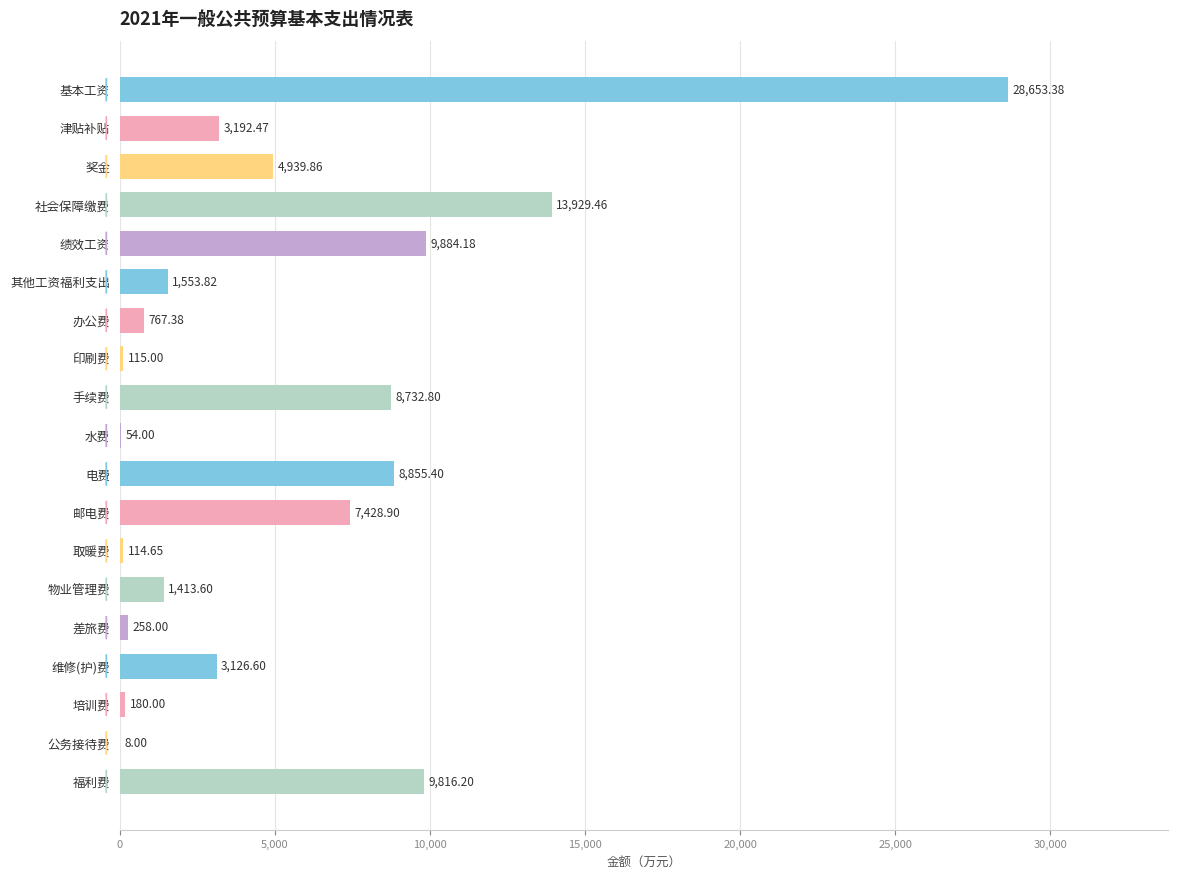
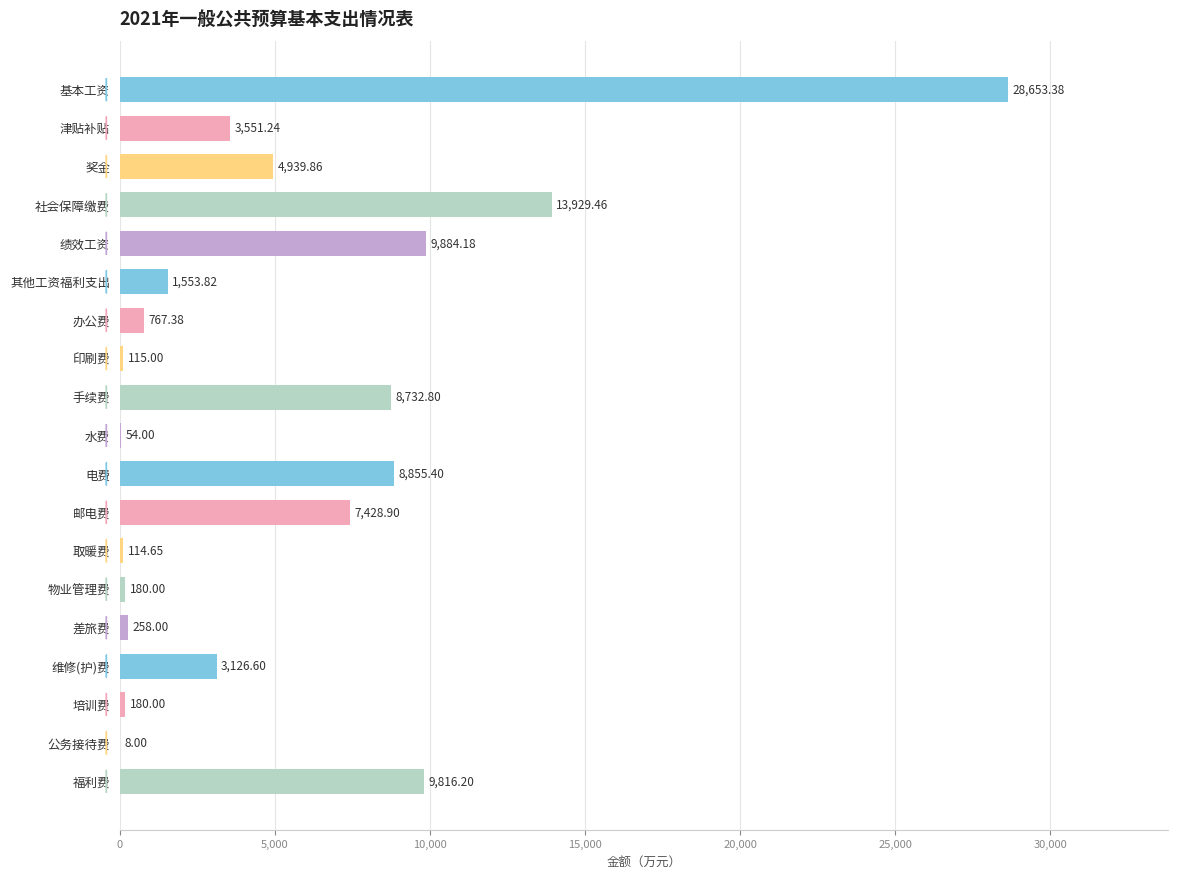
津贴补贴: 3,192.47 -> 3,551.24
物业管理费: 1,413.60 -> 180.00
